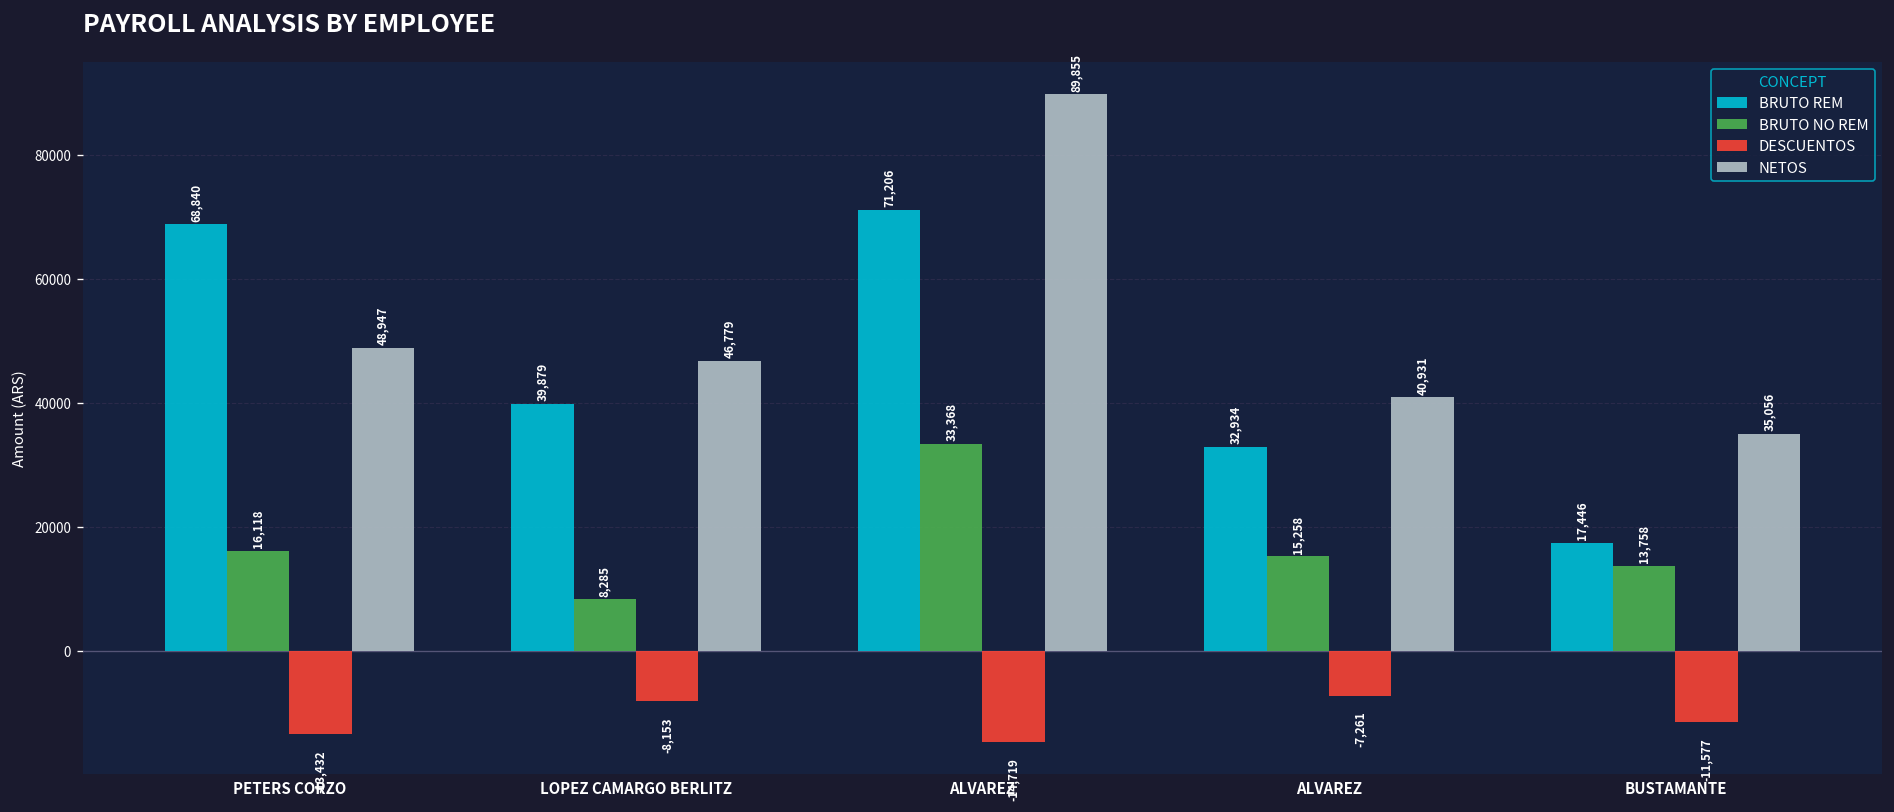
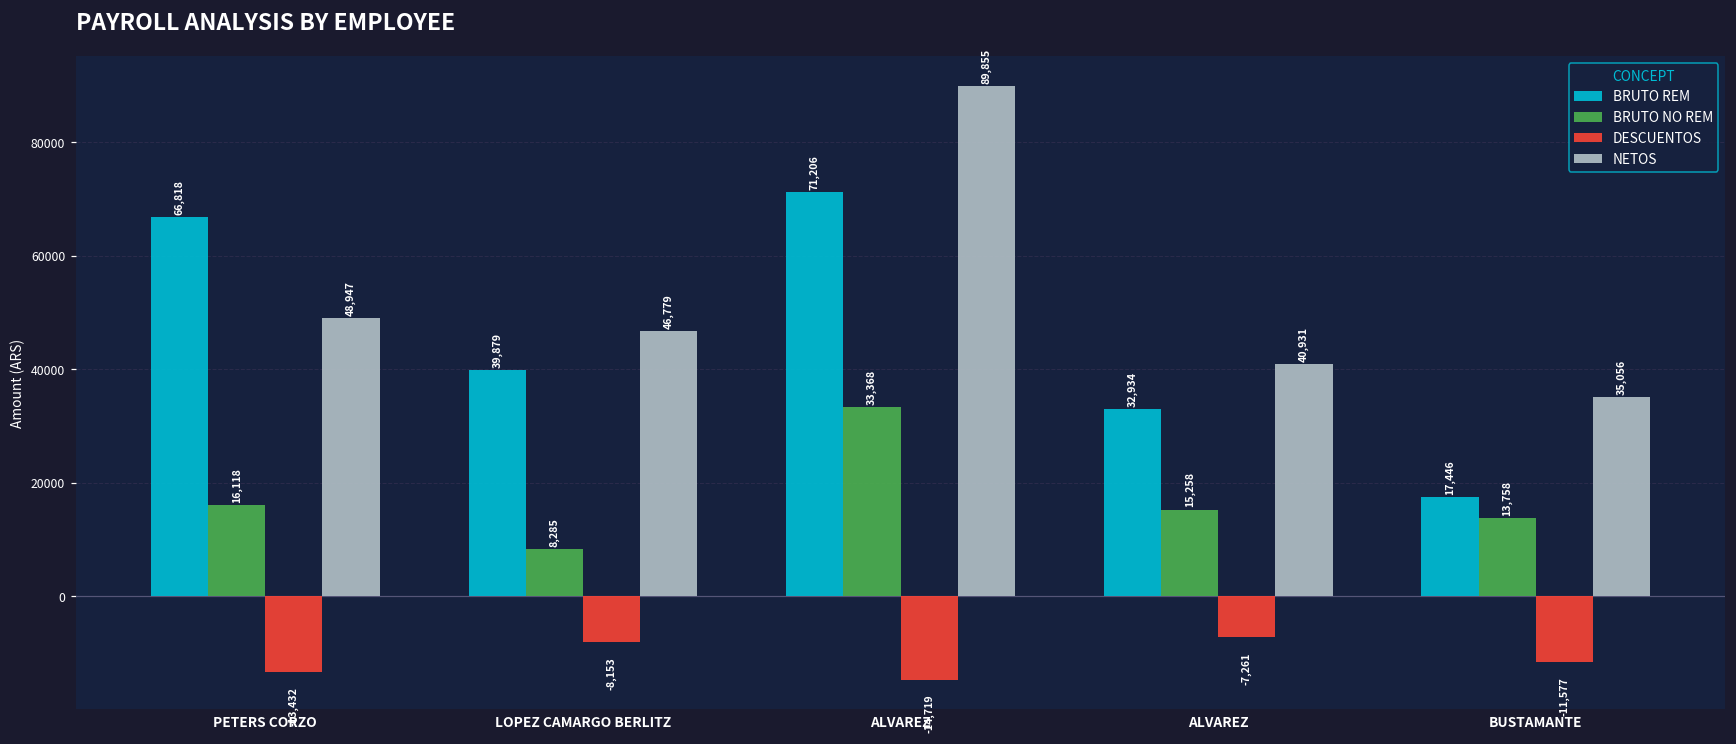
BRUTO REM, PETERS CORZO: 68,840 -> 66,818
